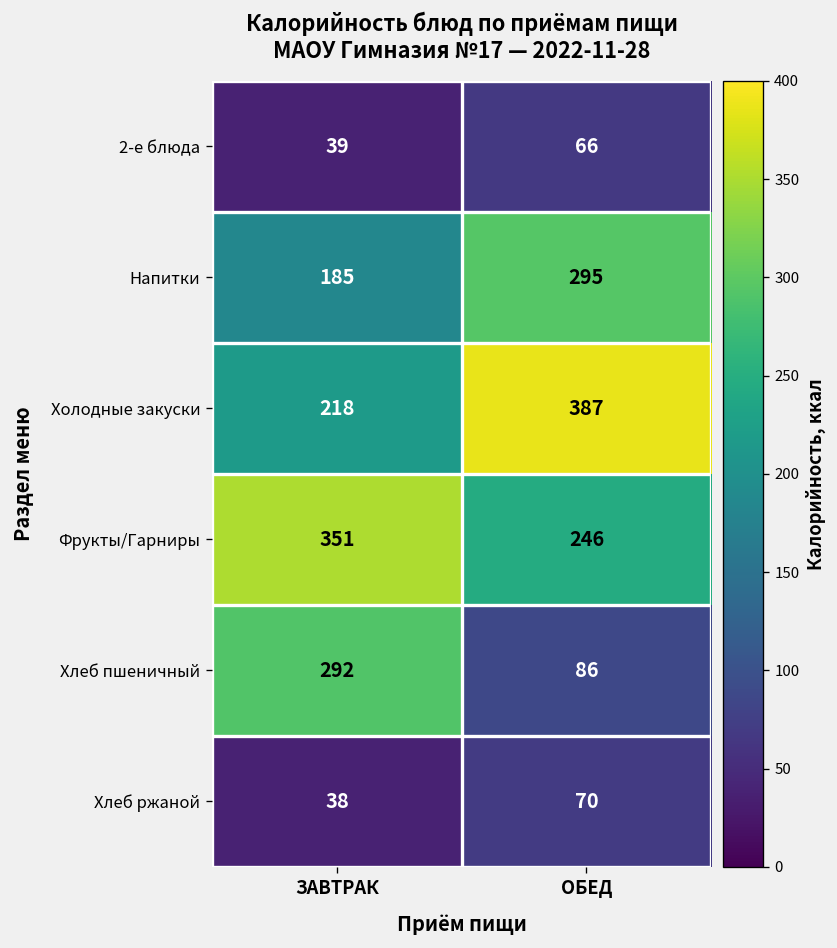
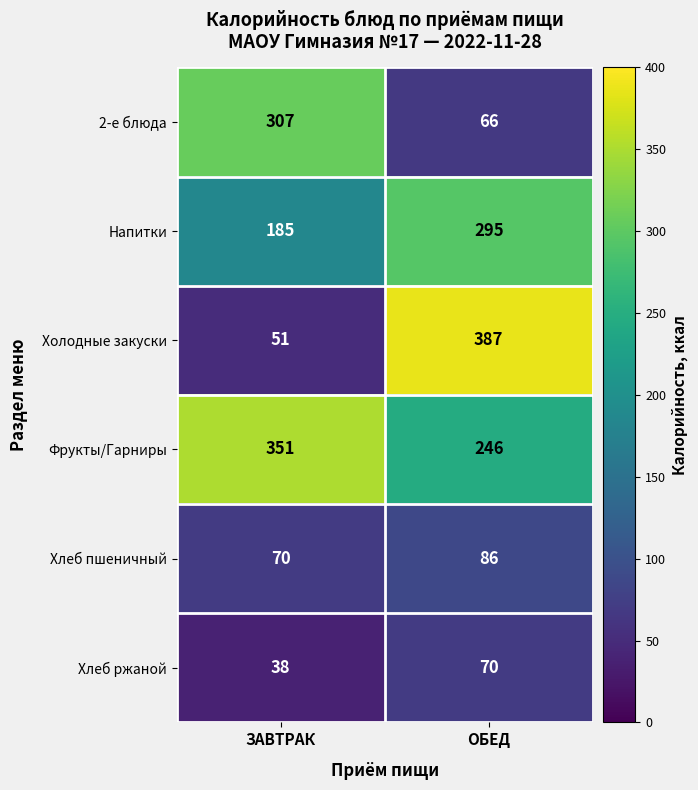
2-е блюда, ЗАВТРАК: 39 -> 307
Холодные закуски, ЗАВТРАК: 218 -> 51
Хлеб пшеничный, ЗАВТРАК: 292 -> 70
